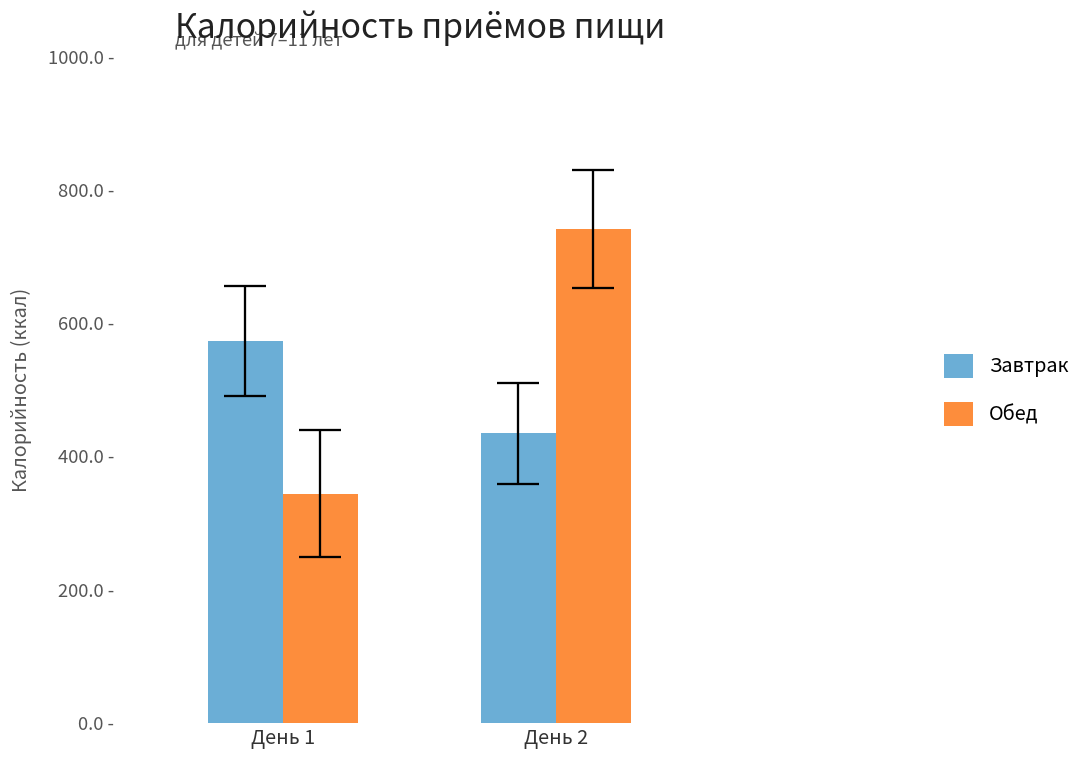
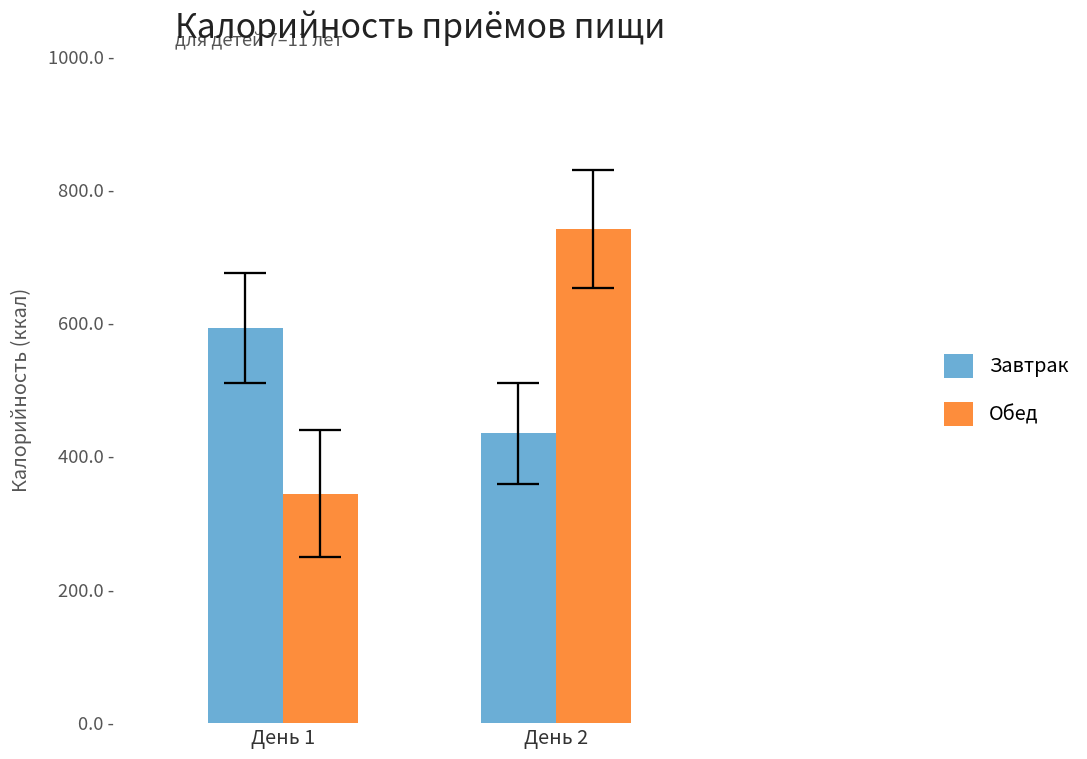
Завтрак, День 1: 570 - -> 590 -
